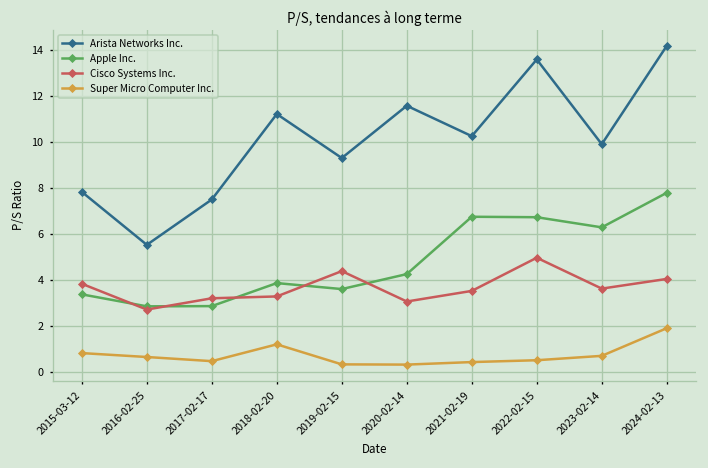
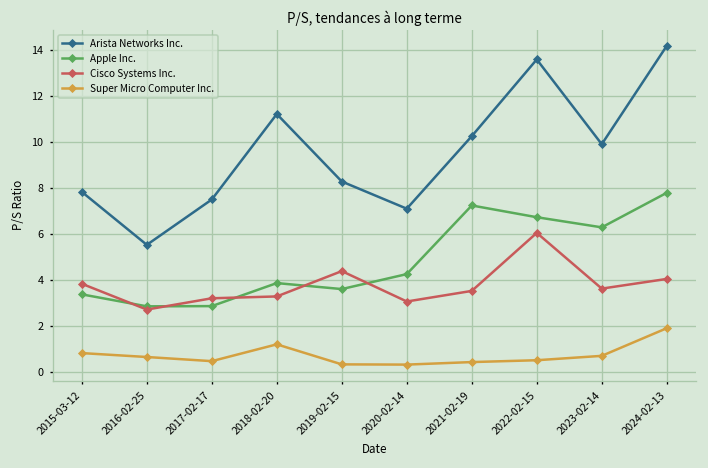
Arista Networks Inc., 2019-02-15: 9.3 -> 8.3
Arista Networks Inc., 2020-02-14: 11.6 -> 7.1
Apple Inc., 2021-02-19: 6.7 -> 7.2
Cisco Systems Inc., 2022-02-15: 5.0 -> 6.0
